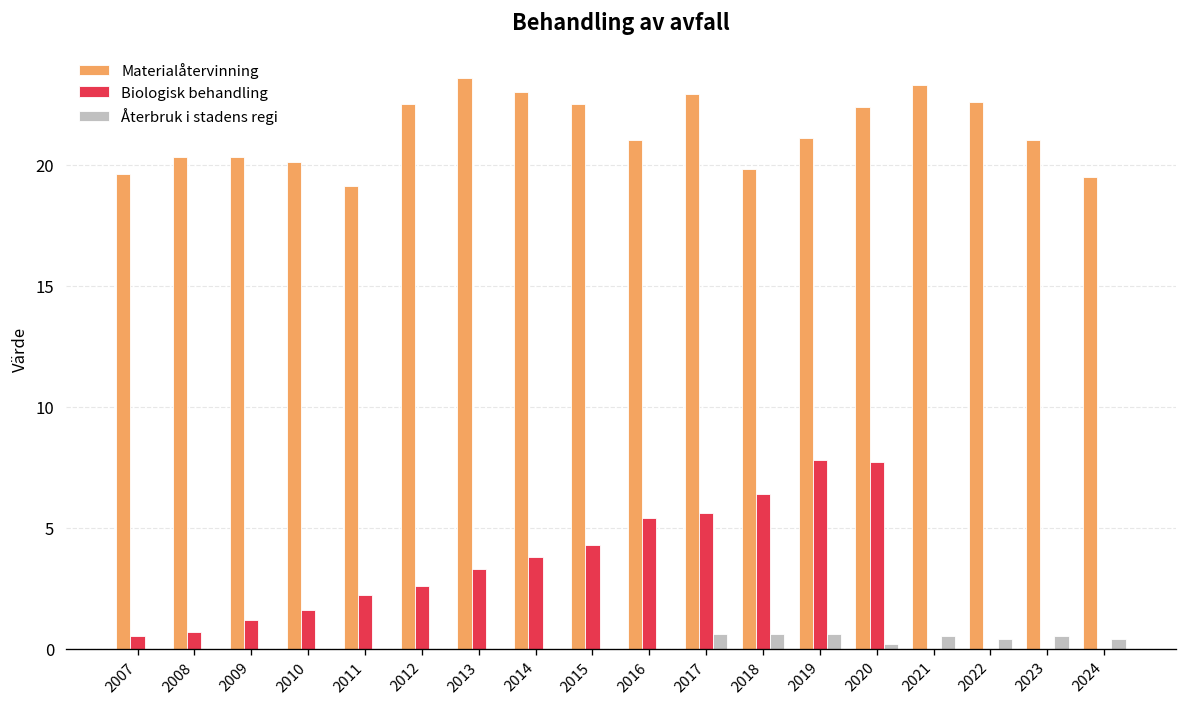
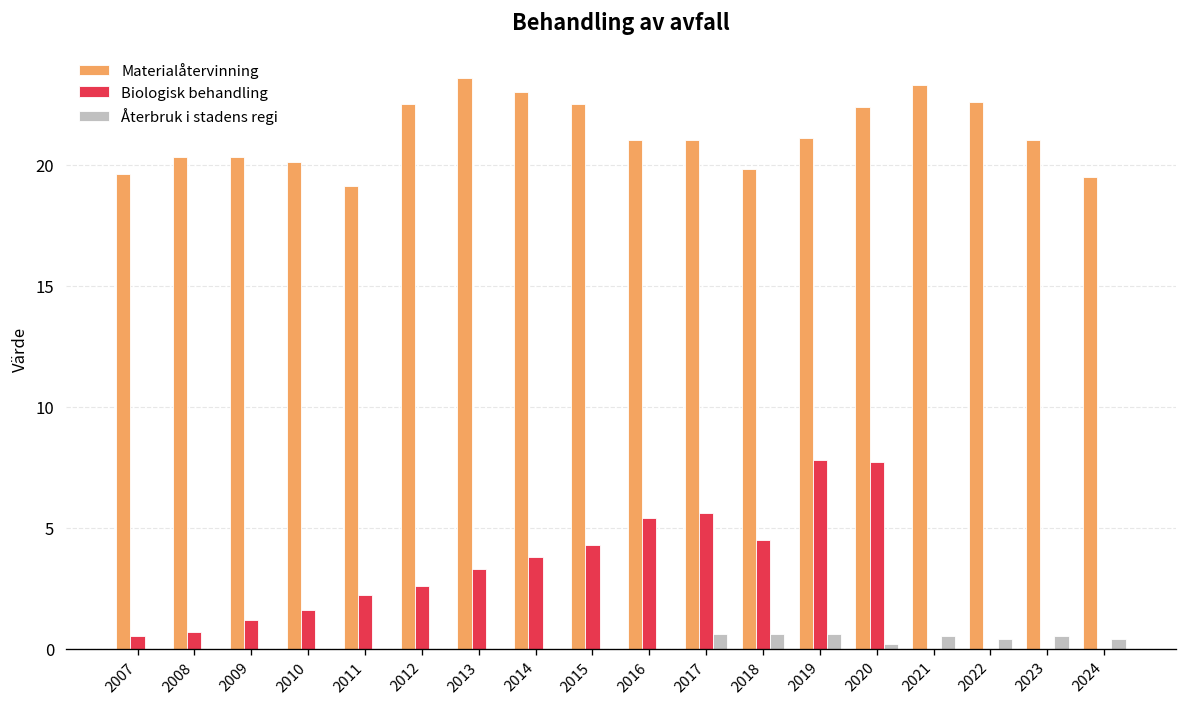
Materialåtervinning, 2017: 22.9 -> 21.0
Biologisk behandling, 2018: 6.4 -> 4.5
